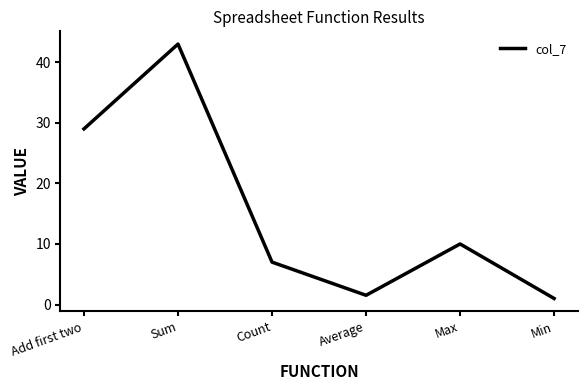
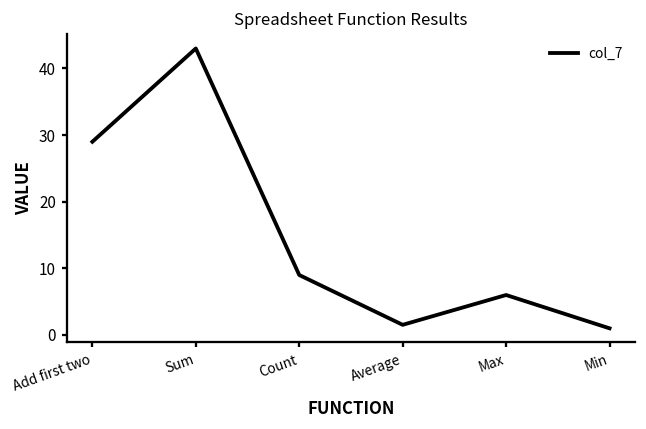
Count: 7 -> 9
Max: 10 -> 6
